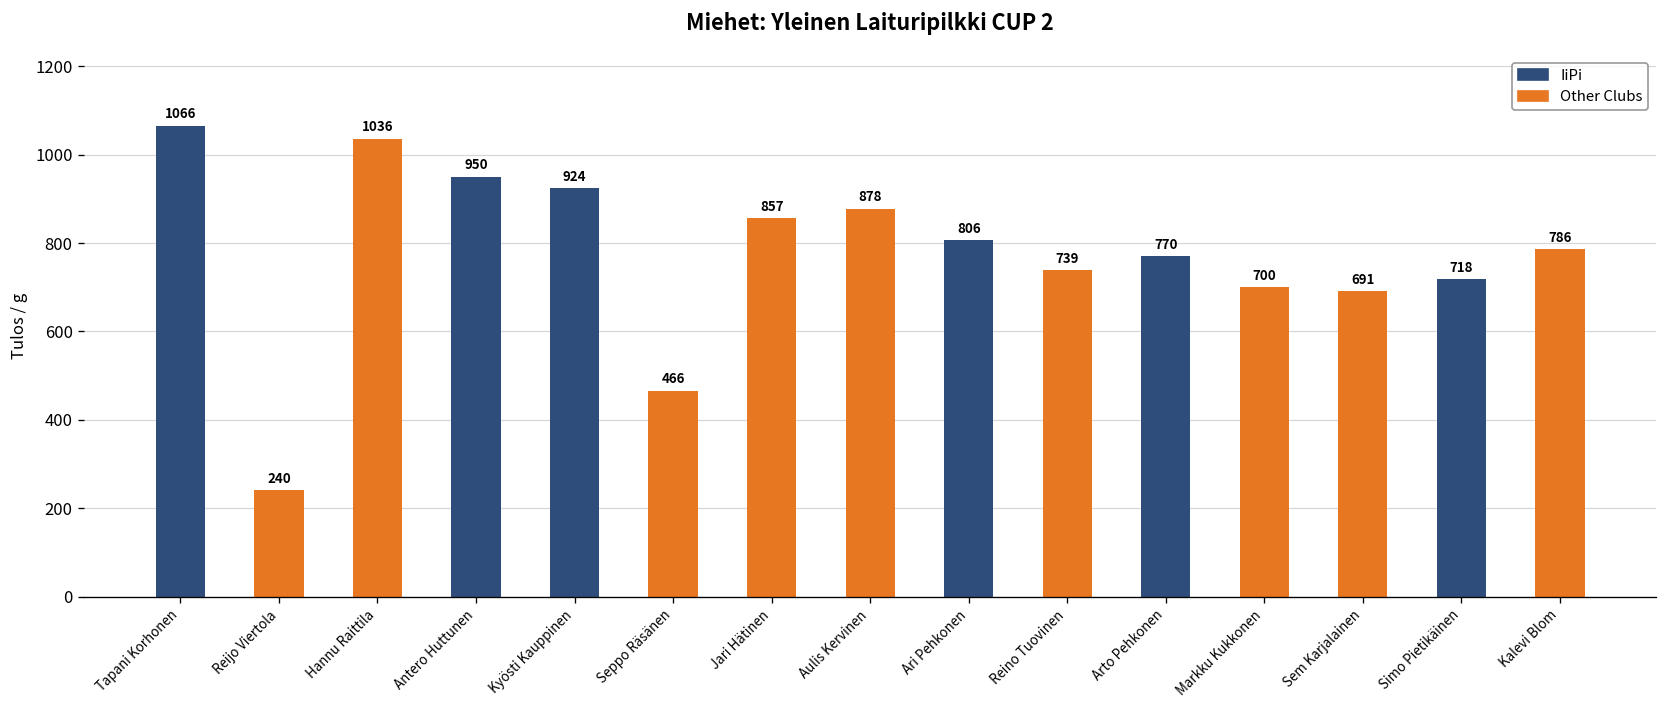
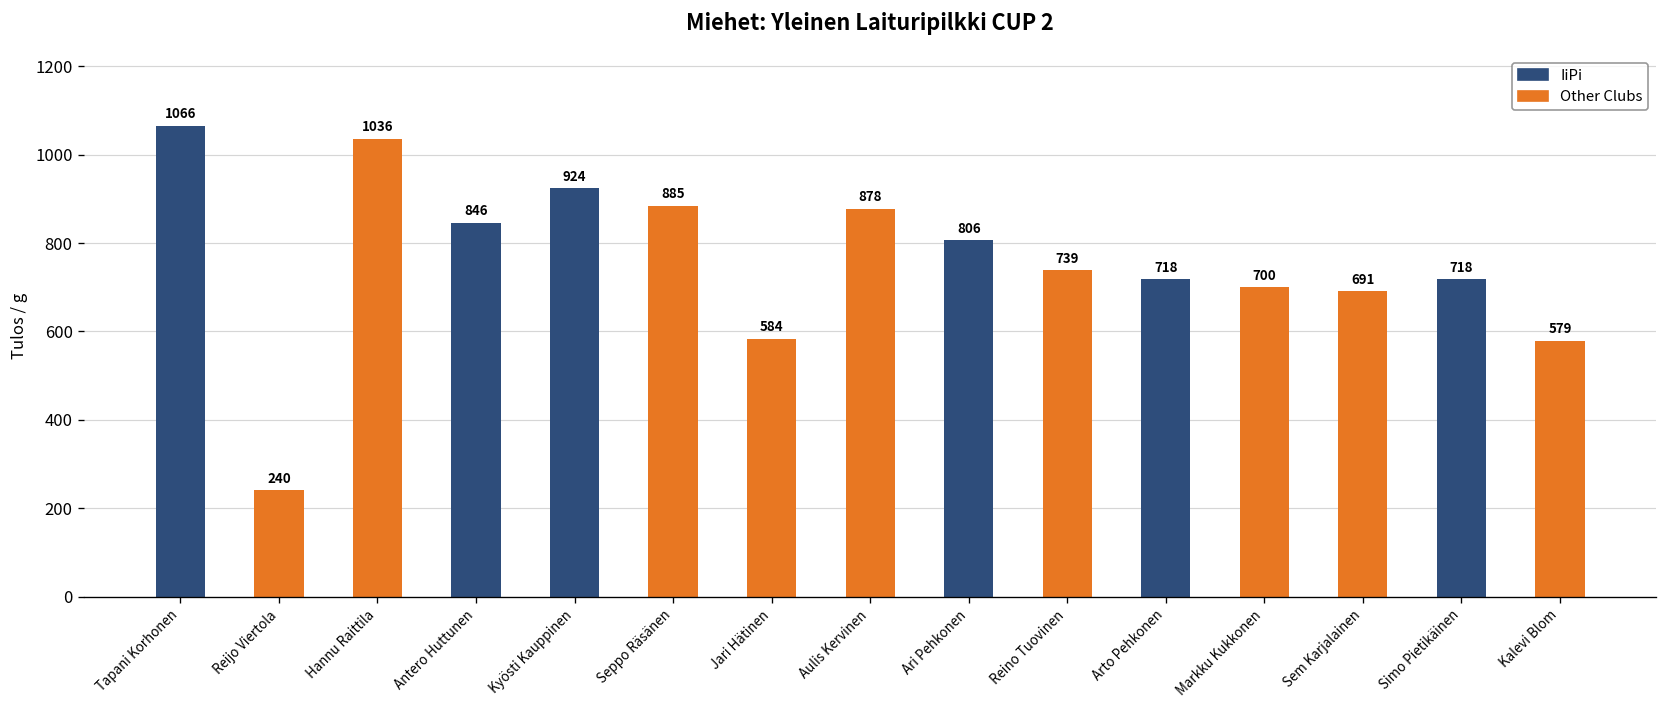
Antero Huttunen: 950 -> 846
Seppo Räsänen: 466 -> 885
Jari Hätinen: 857 -> 584
Arto Pehkonen: 770 -> 718
Kalevi Blom: 786 -> 579
